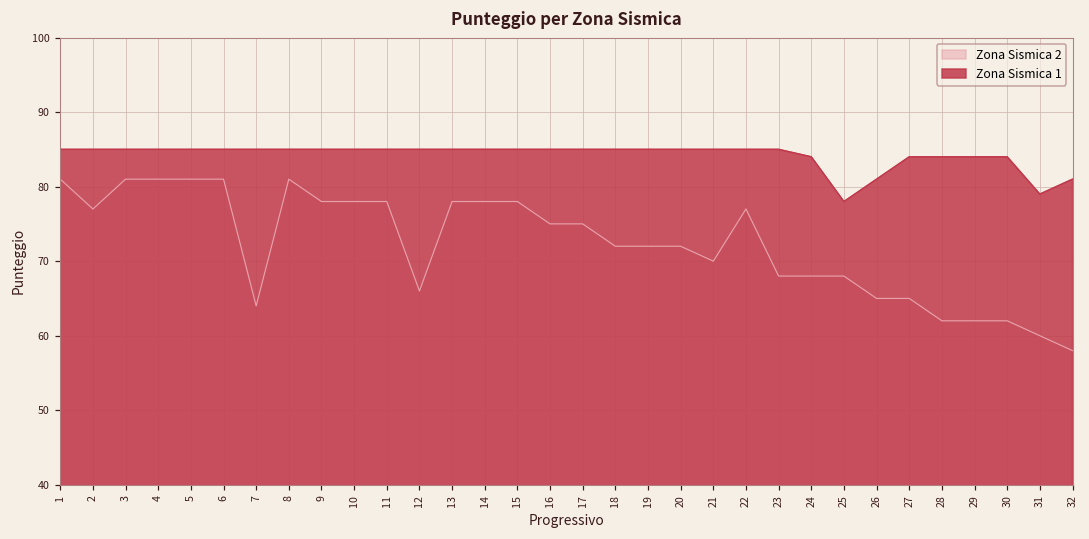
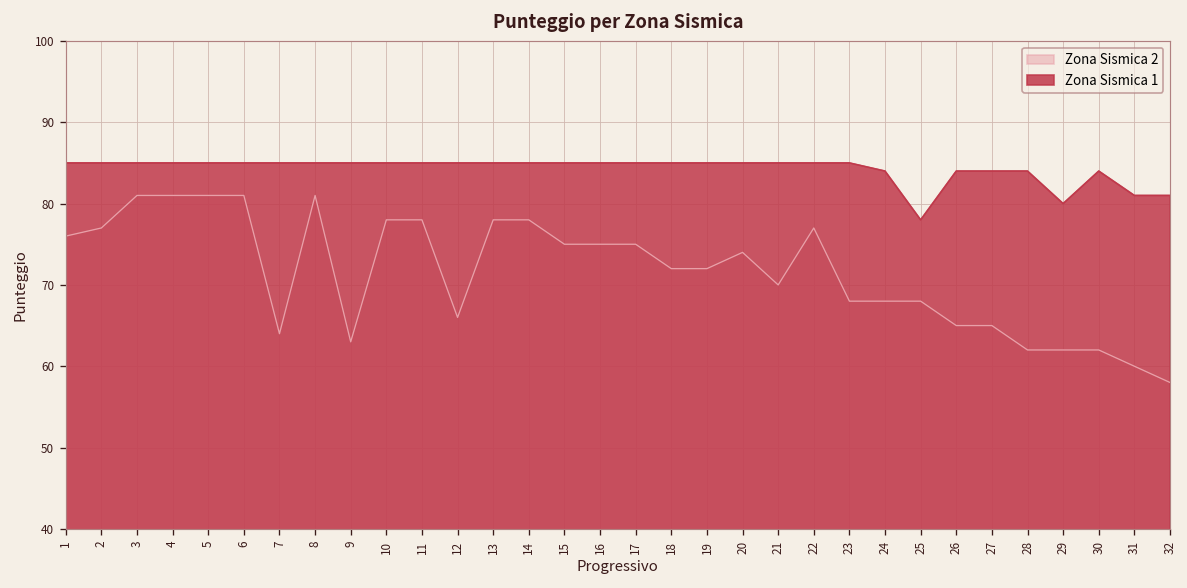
Zona Sismica 2, 1: 81 -> 76
Zona Sismica 2, 9: 78 -> 63
Zona Sismica 2, 15: 78 -> 75
Zona Sismica 2, 20: 72 -> 74
Zona Sismica 1, 26: 81 -> 84
Zona Sismica 1, 29: 84 -> 80
Zona Sismica 1, 31: 79 -> 81
